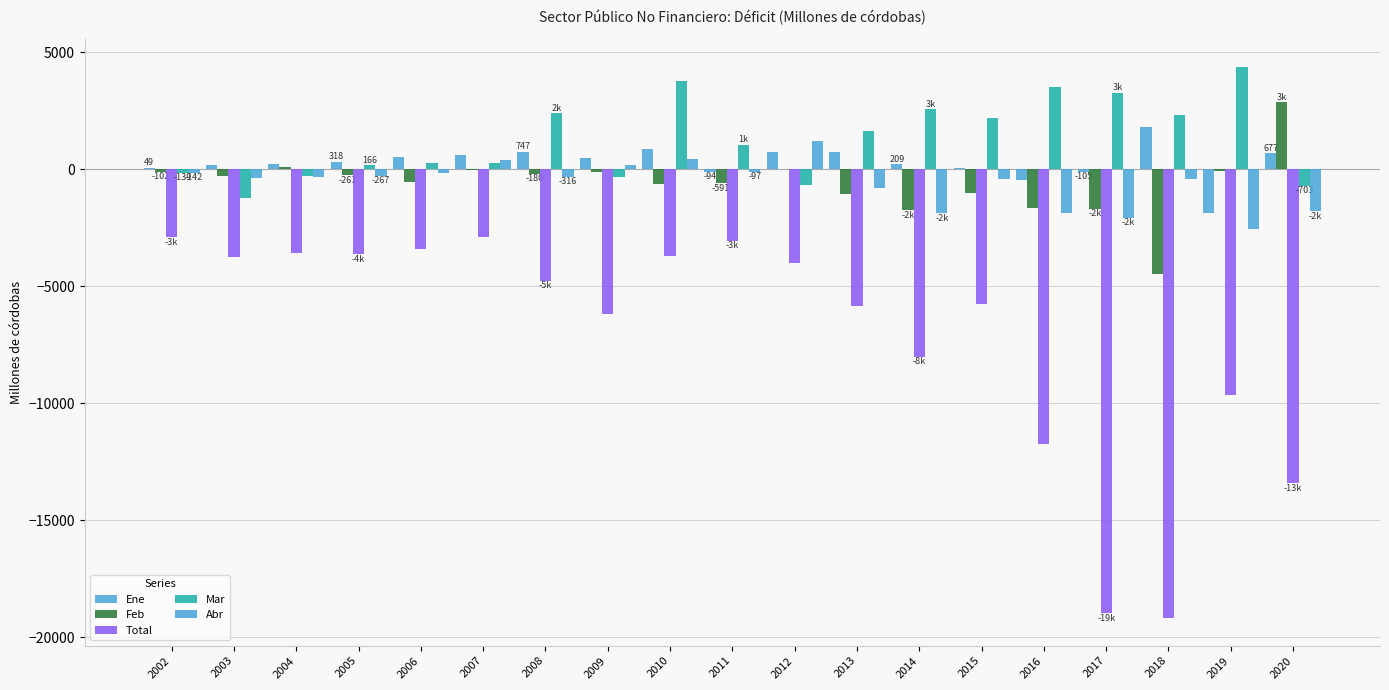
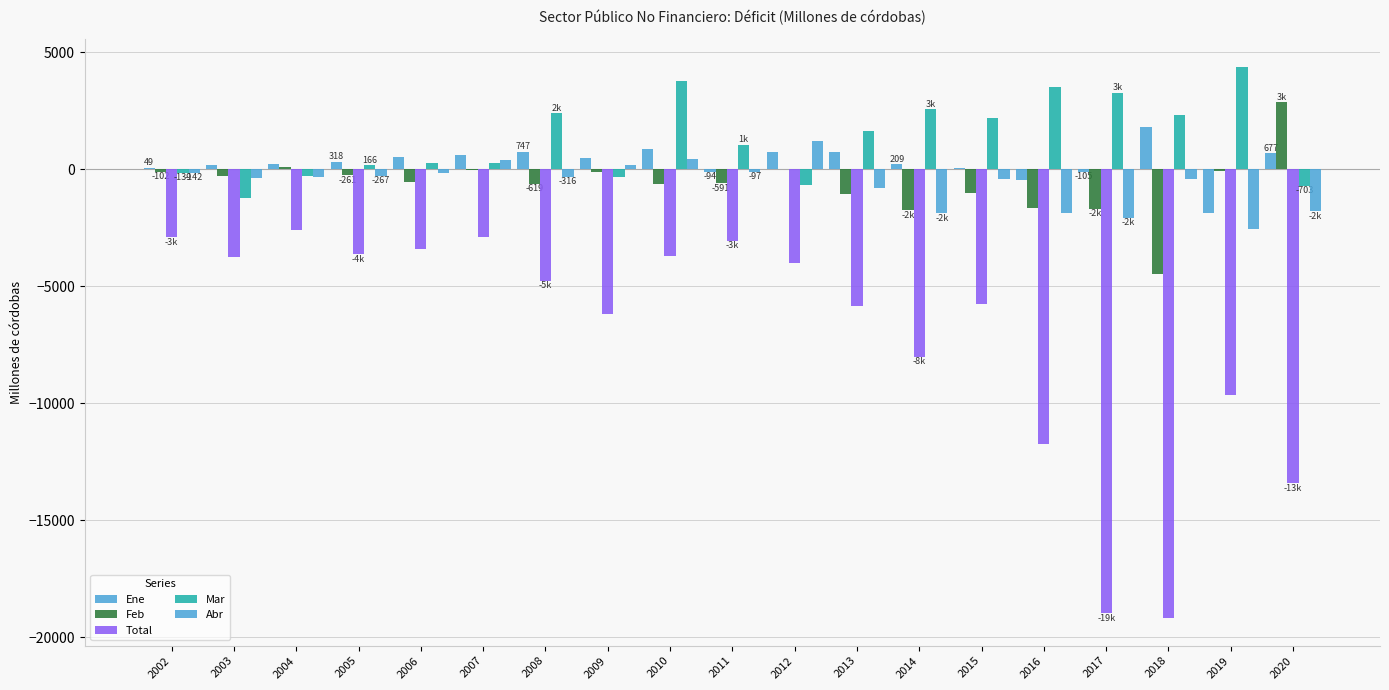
Total, 2004: -3600 -> -2600
Feb, 2008: -180 -> -619
